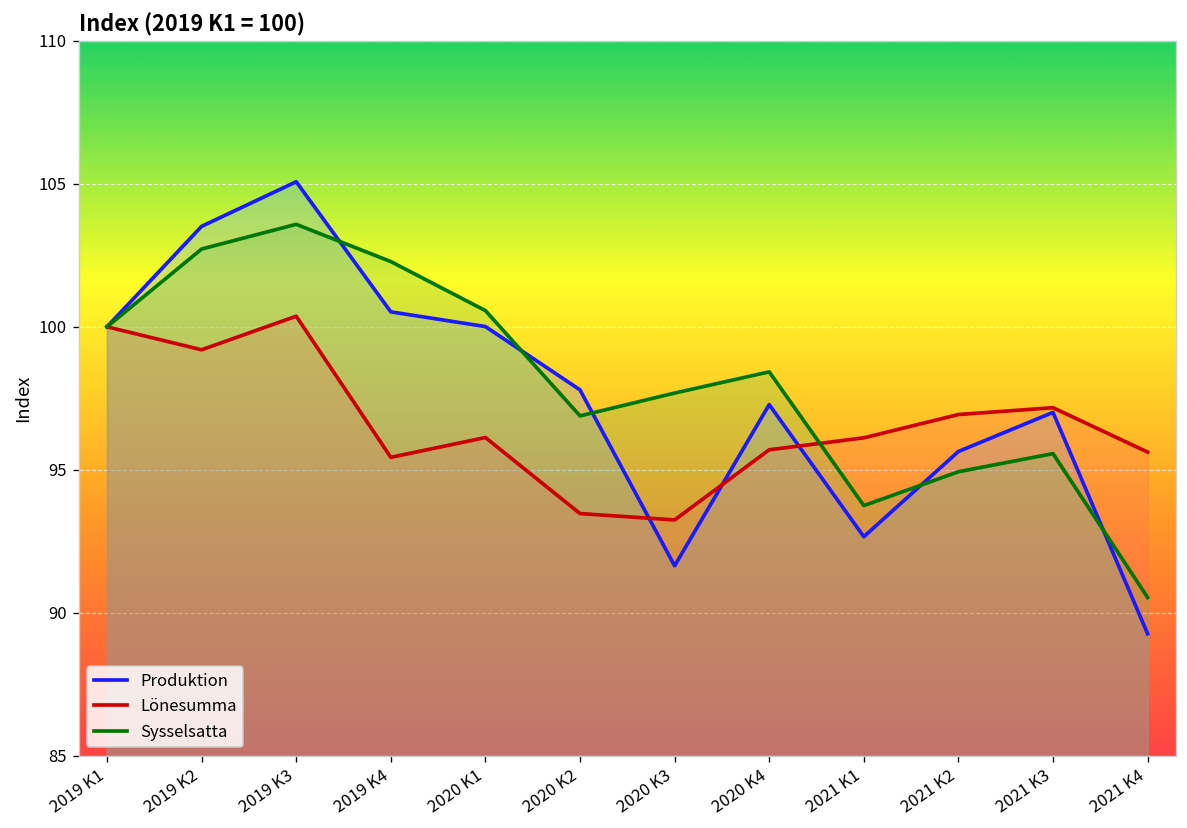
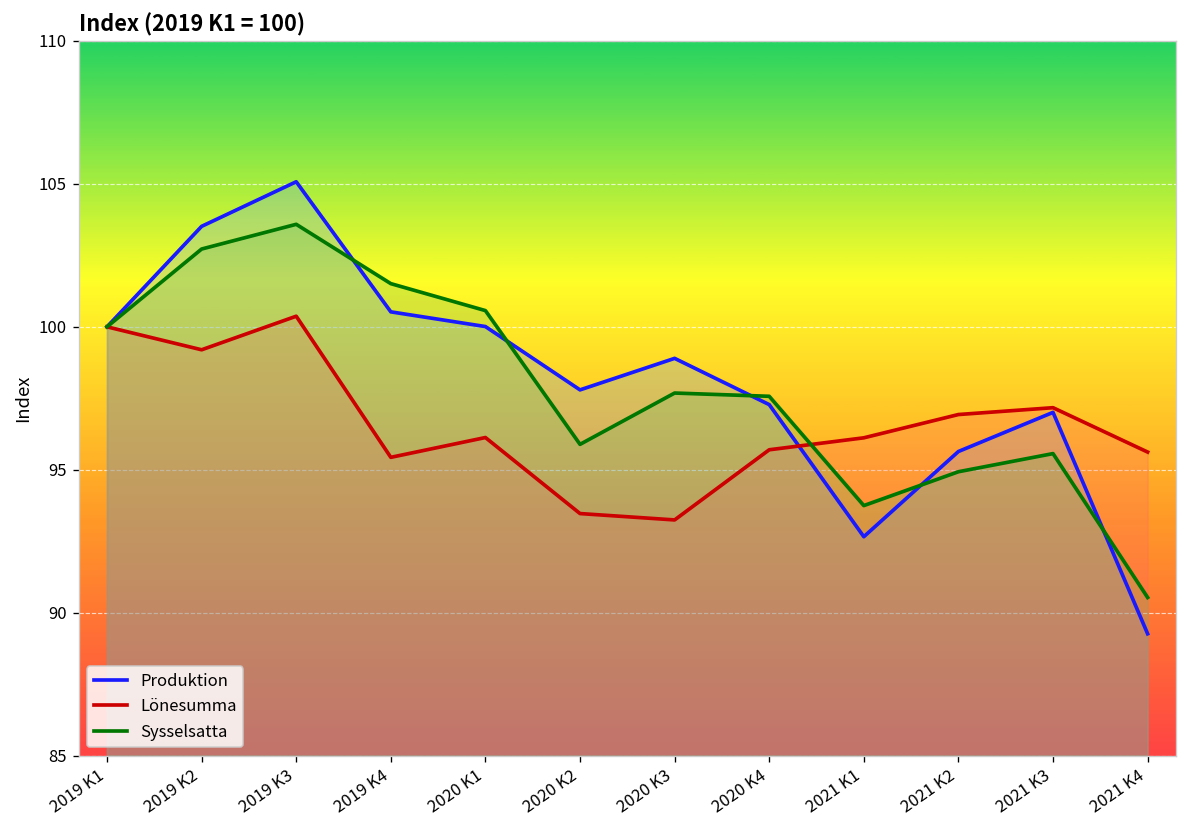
Sysselsatta, 2019 K4: 102.3 -> 101.5
Sysselsatta, 2020 K2: 96.9 -> 95.9
Produktion, 2020 K3: 91.6 -> 98.9
Sysselsatta, 2020 K4: 98.4 -> 97.6
